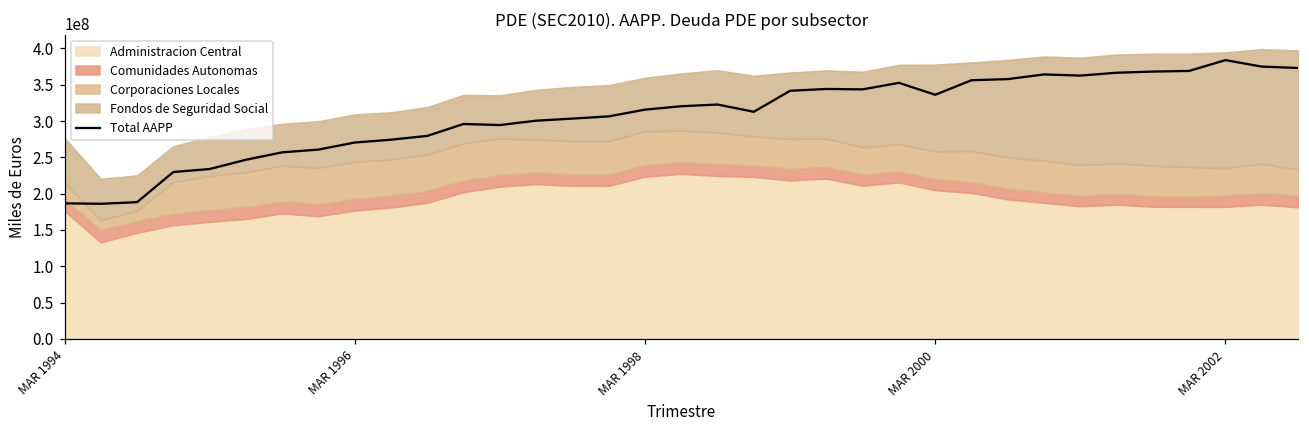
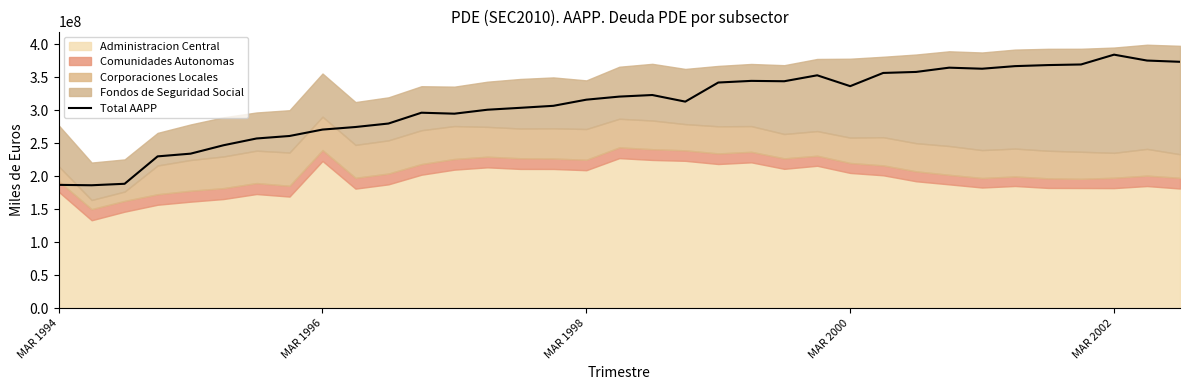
Administracion Central, MAR 1996: 180000000 -> 220000000
Administracion Central, MAR 1998: 220000000 -> 210000000
